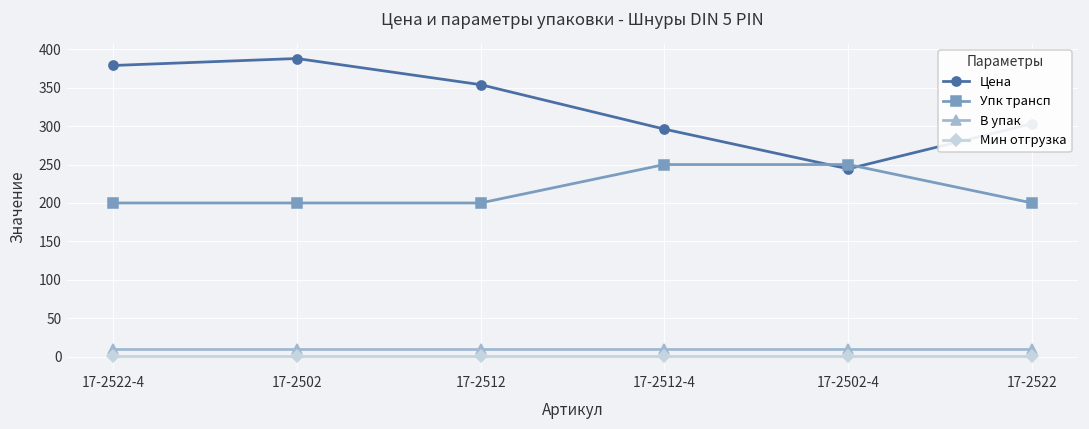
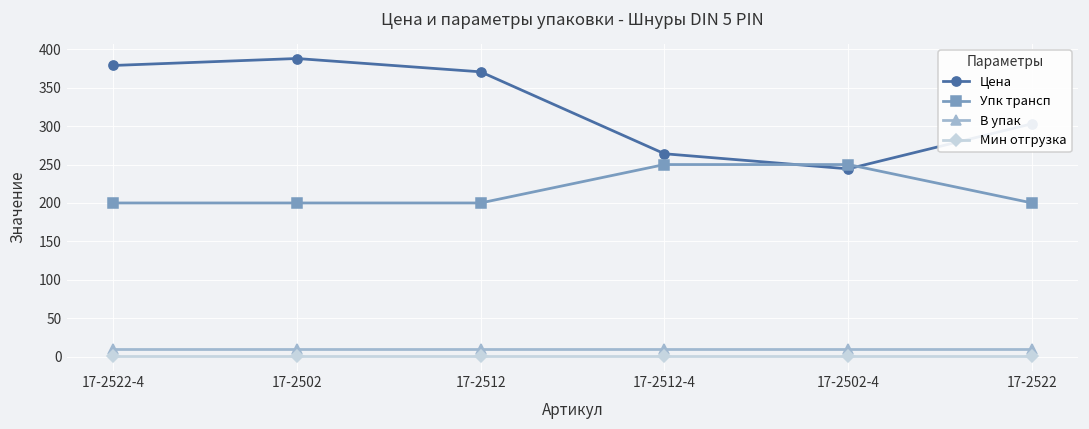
Цена, 17-2512: 350 -> 370
Цена, 17-2512-4: 300 -> 260
